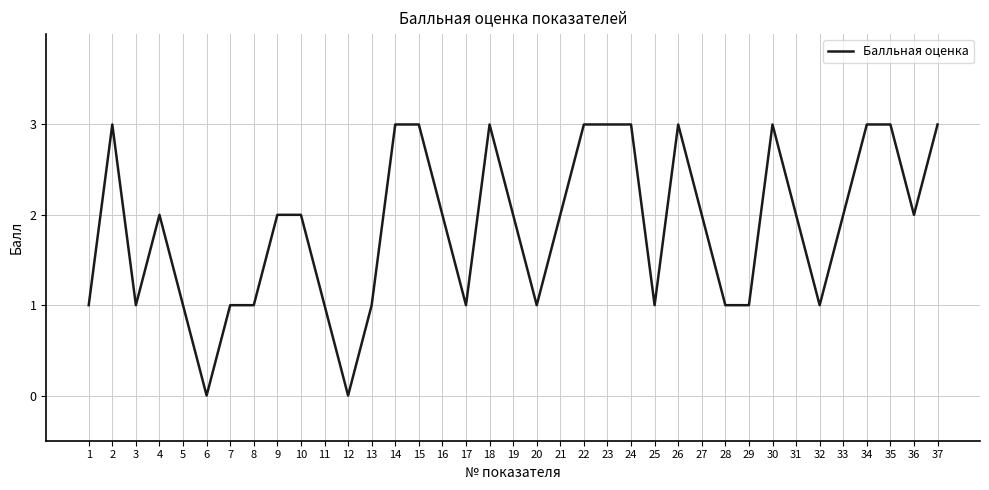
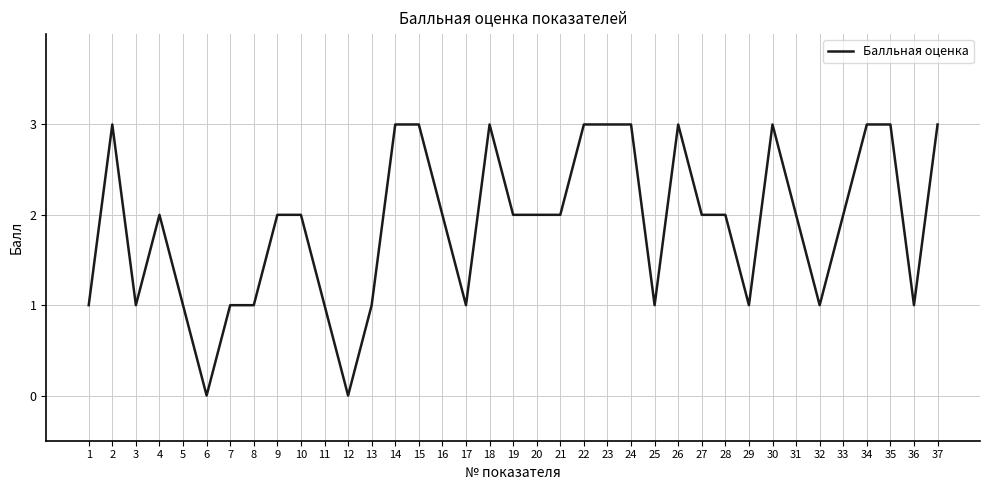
20: 1 -> 2
28: 1 -> 2
36: 2 -> 1
